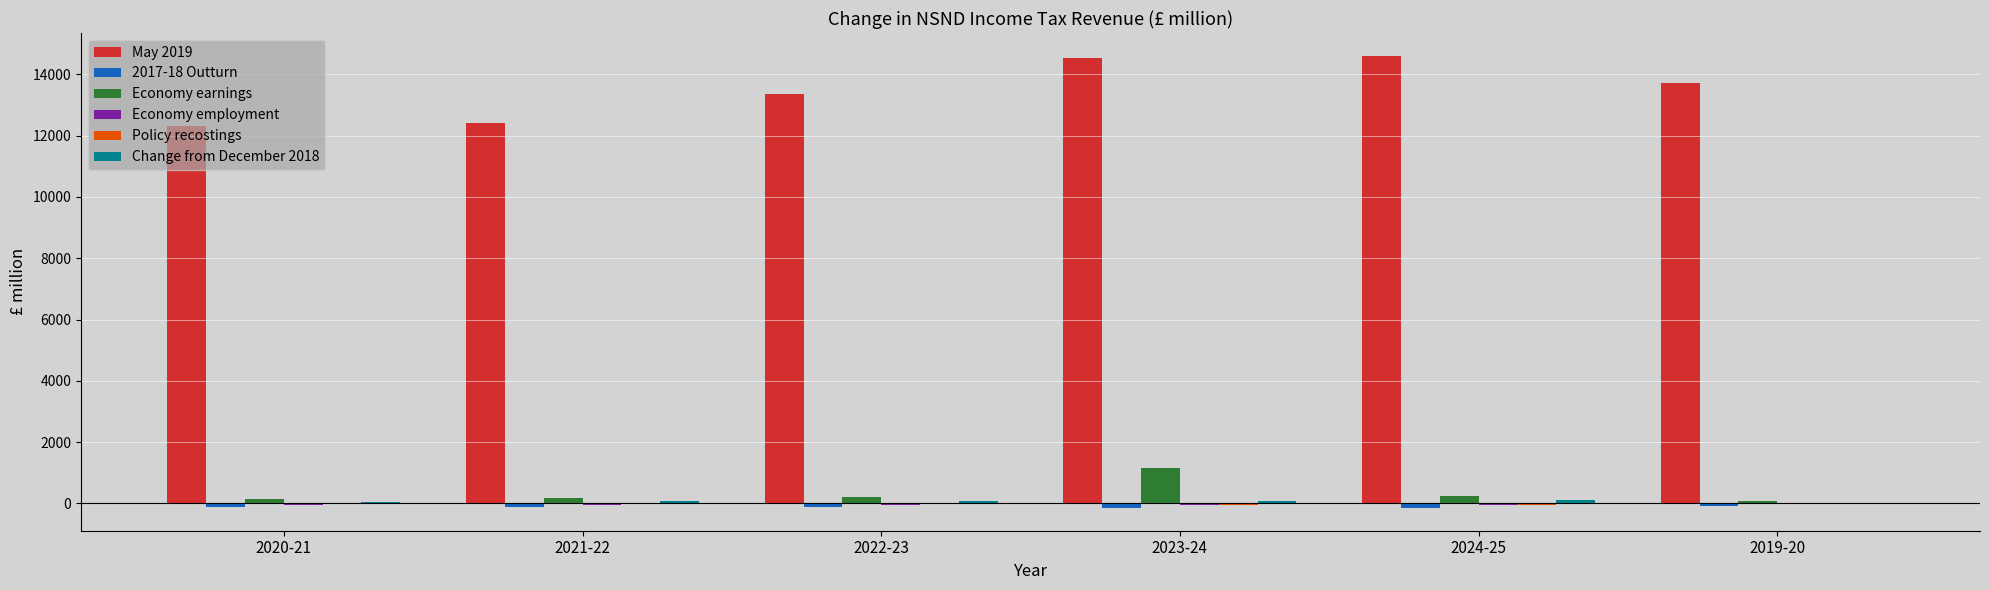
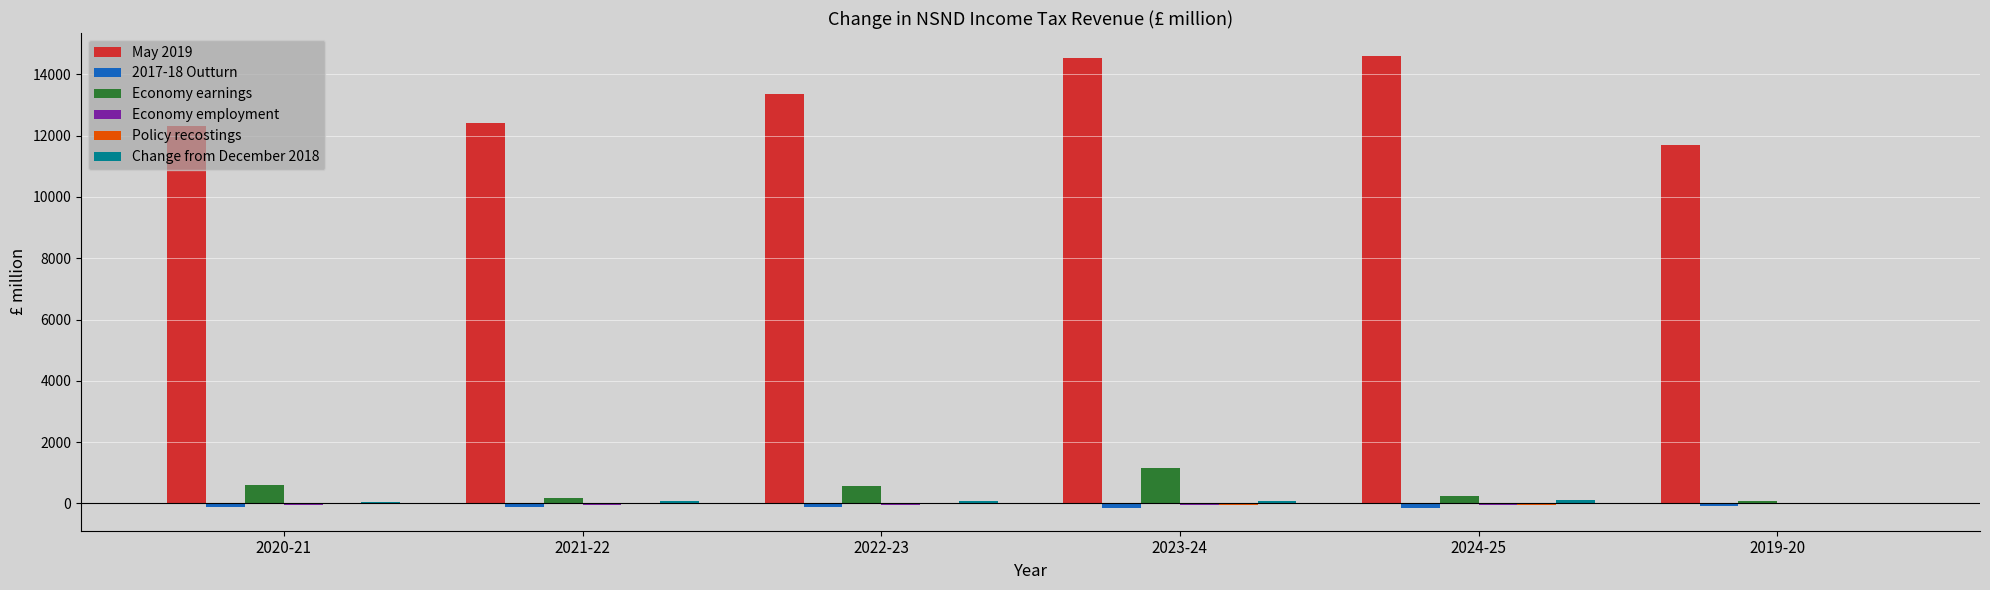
Economy earnings, 2020-21: 100 -> 600
Economy earnings, 2022-23: 200 -> 600
May 2019, 2019-20: 13700 -> 11700
